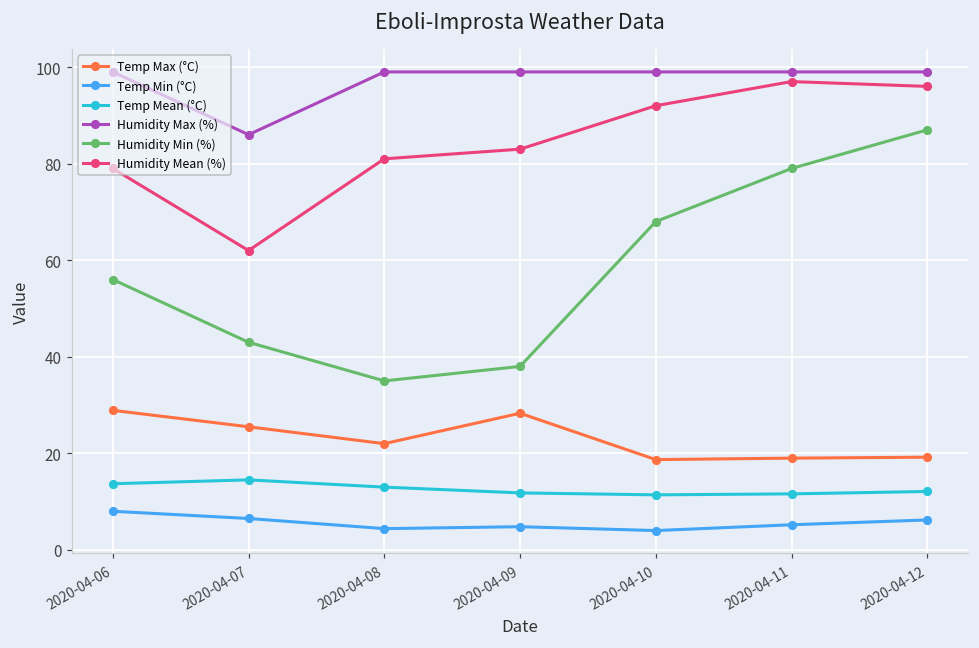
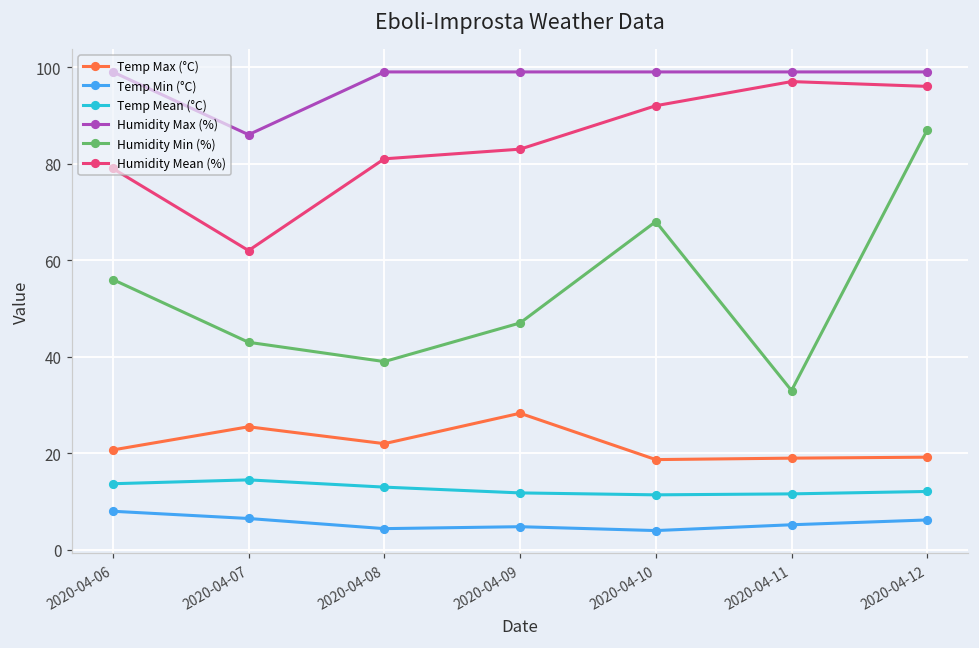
Temp Max (°C), 2020-04-06: 29 -> 21
Humidity Min (%), 2020-04-08: 35 -> 39
Humidity Min (%), 2020-04-09: 38 -> 47
Humidity Min (%), 2020-04-11: 79 -> 33
